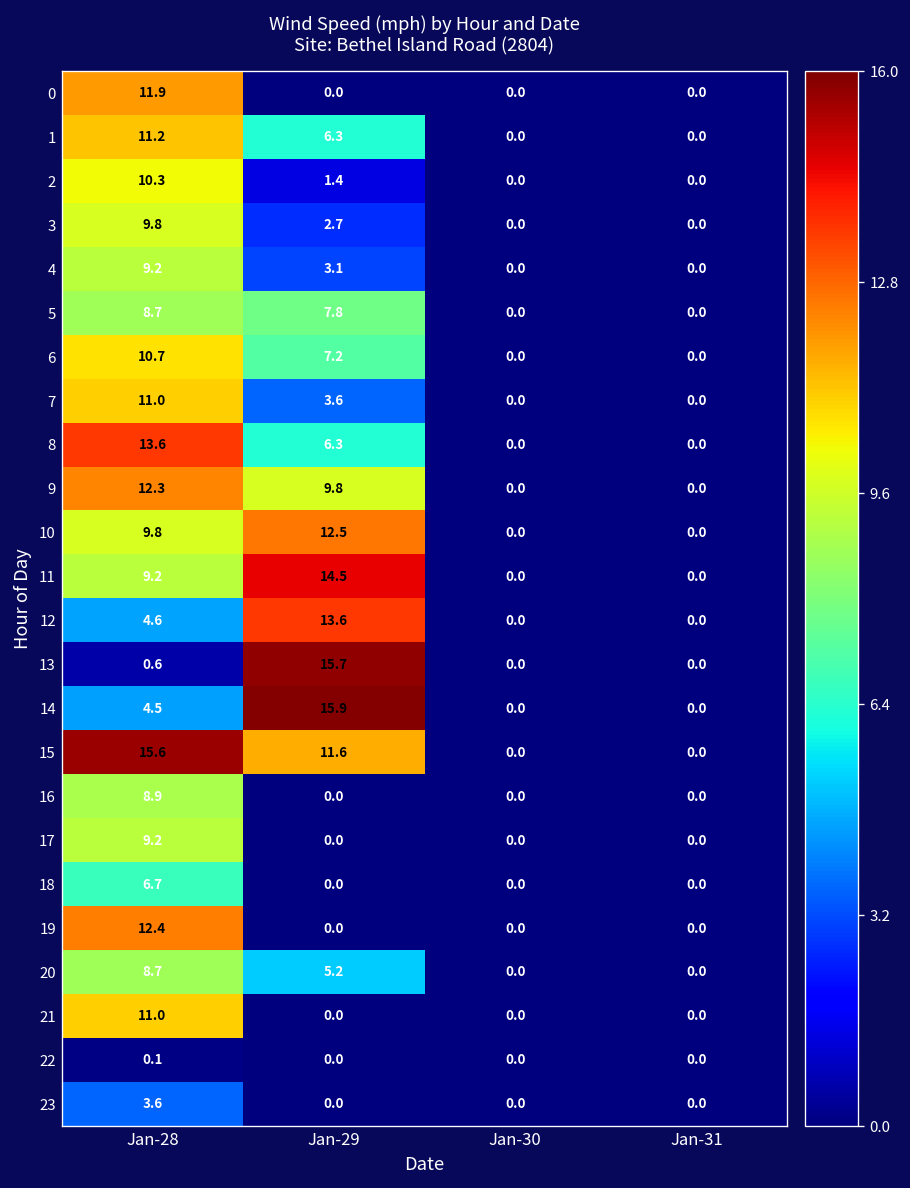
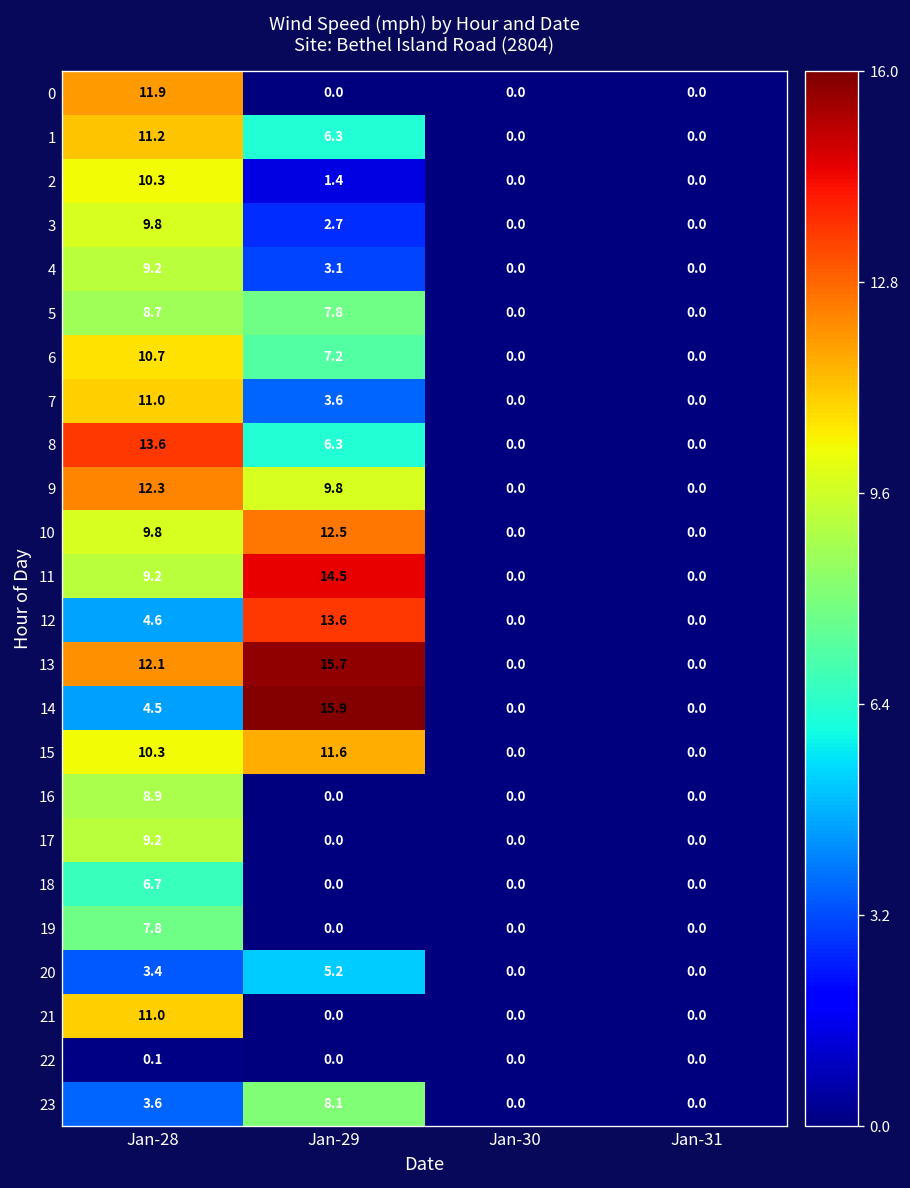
13, Jan-28: 0.6 -> 12.1
15, Jan-28: 15.6 -> 10.3
19, Jan-28: 12.4 -> 7.8
20, Jan-28: 8.7 -> 3.4
23, Jan-29: 0.0 -> 8.1
